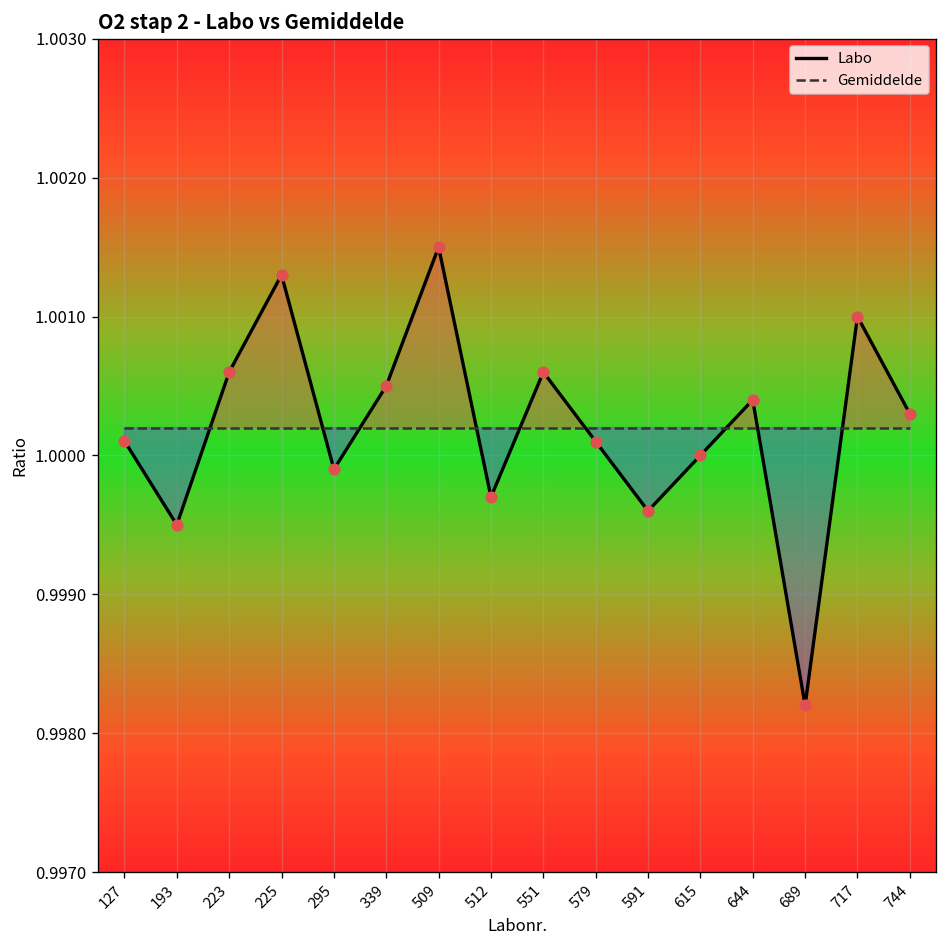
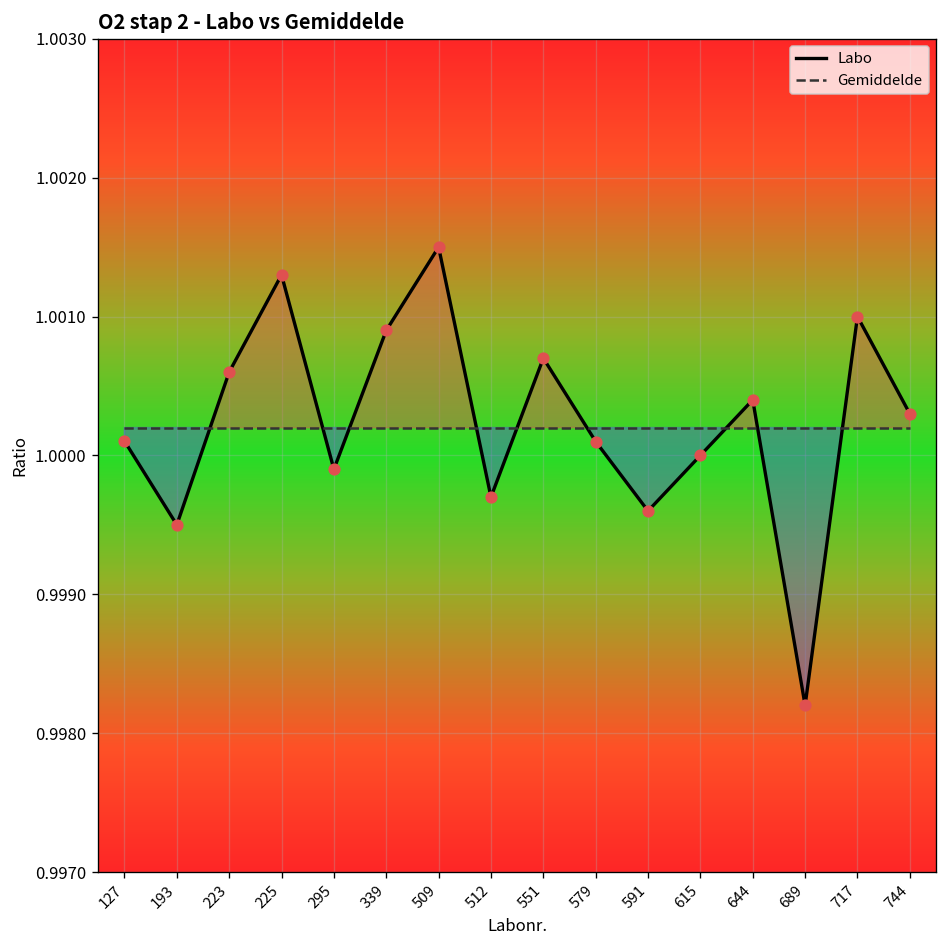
Labo, 339: 1.0005 -> 1.0009
Labo, 551: 1.0006 -> 1.0007
